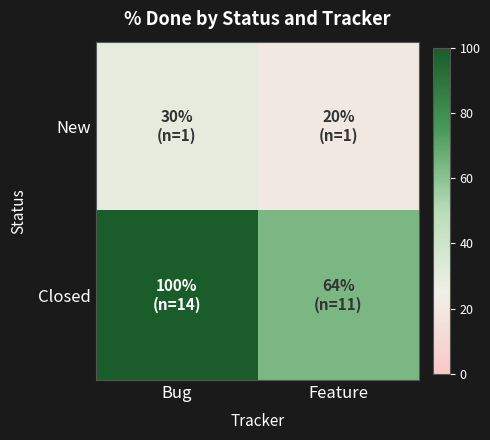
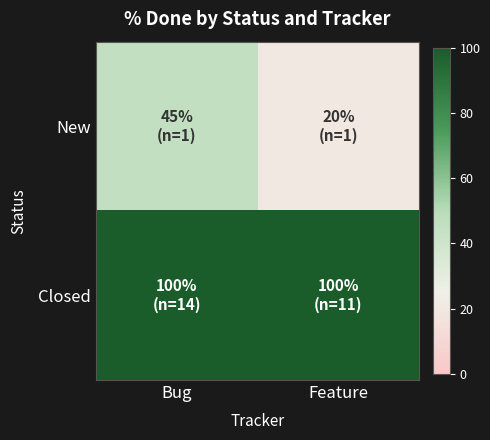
New, Bug: 30% -> 45%
Closed, Feature: 64% -> 100%
